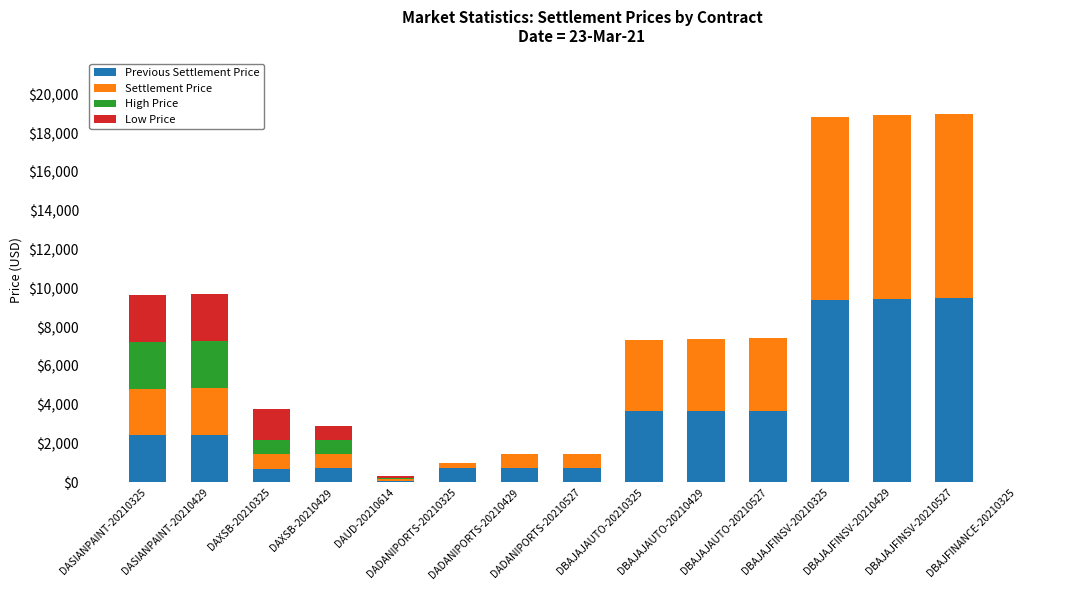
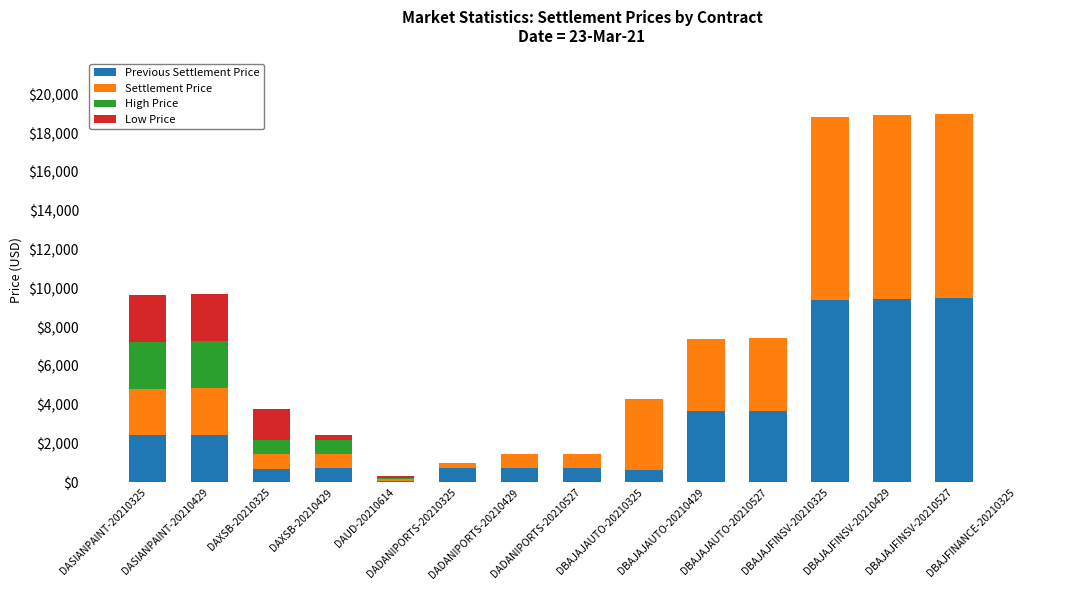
Low Price, DAXSB-20210429: $700 -> $300
Previous Settlement Price, DBAJAJAUTO-20210325: $3,700 -> $600
